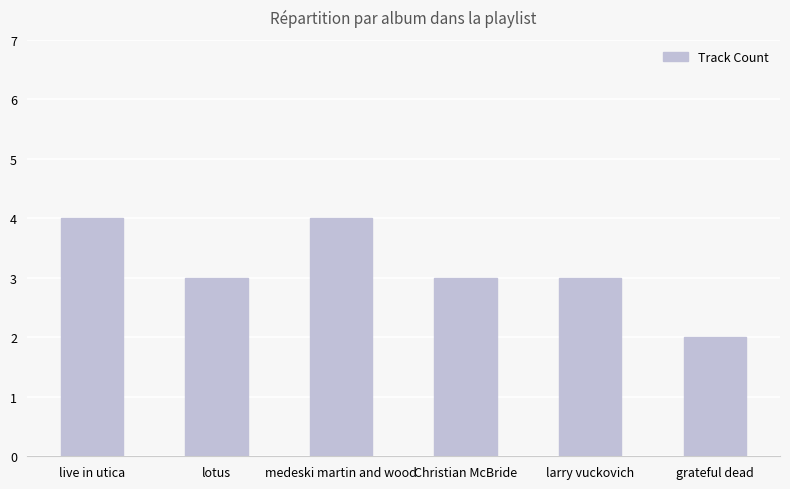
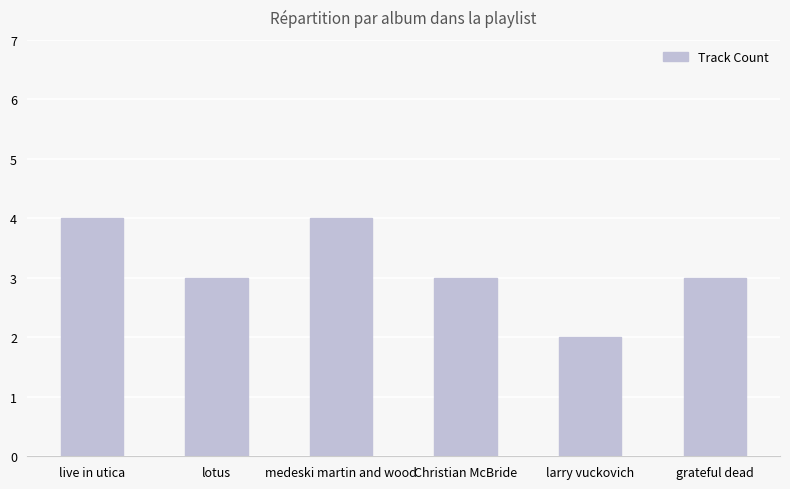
larry vuckovich: 3 -> 2
grateful dead: 2 -> 3
